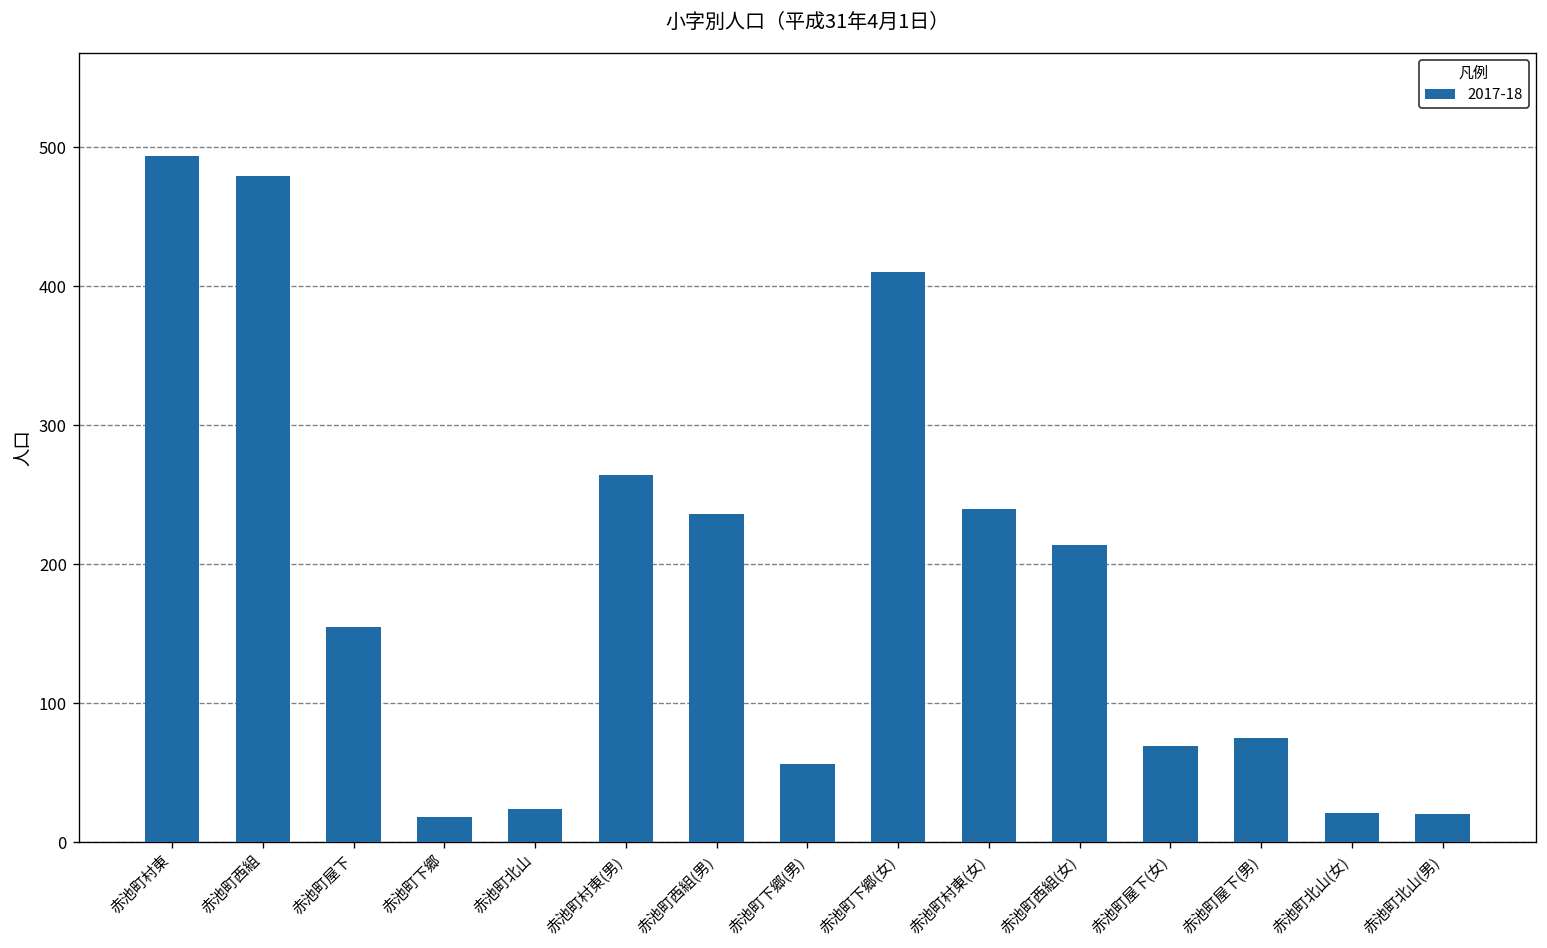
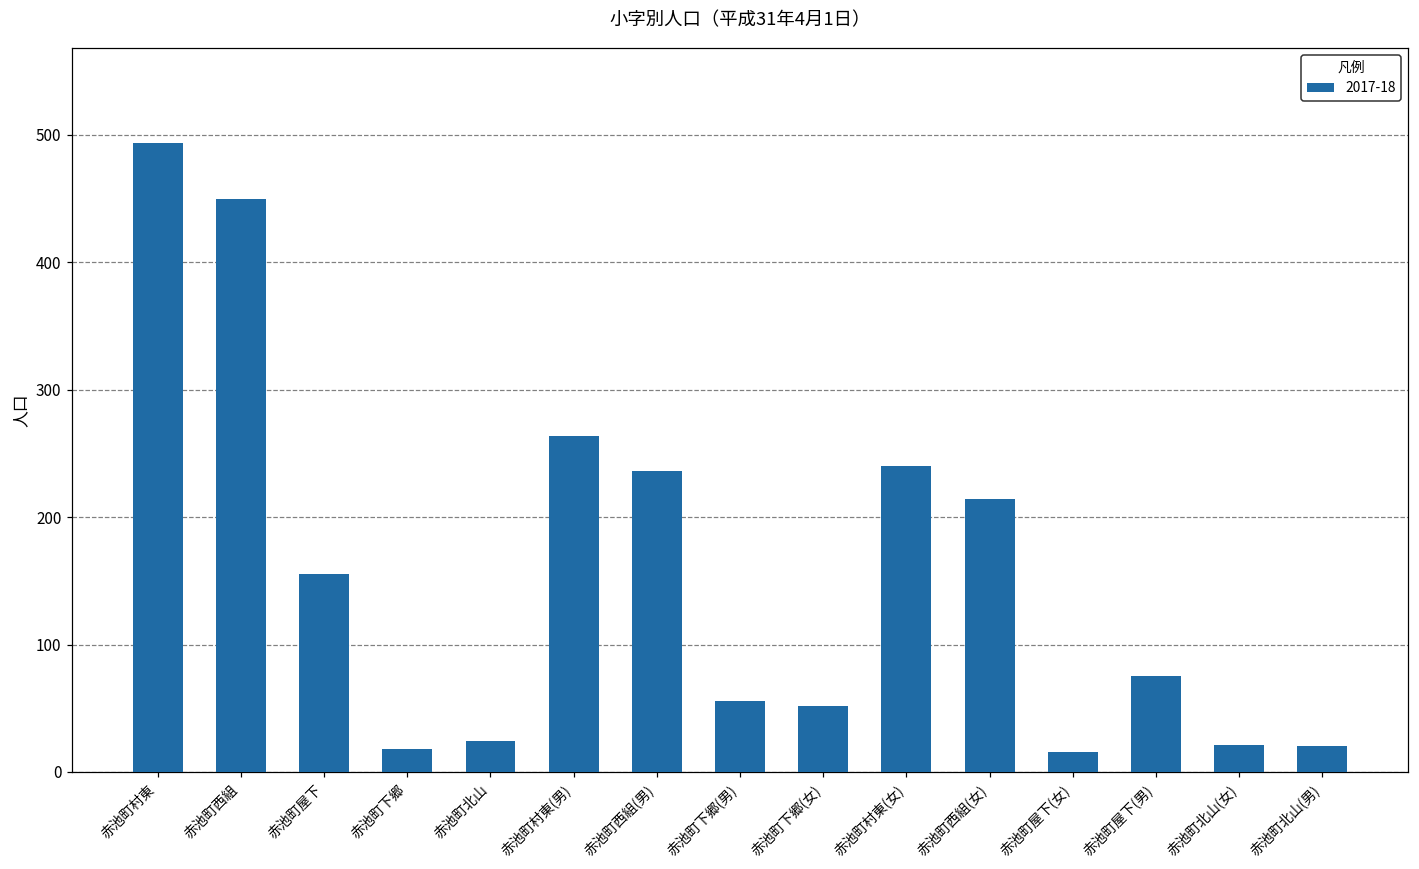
赤池町西組: 479 -> 450
赤池町下郷(女): 410 -> 52
赤池町屋下(女): 69 -> 16
